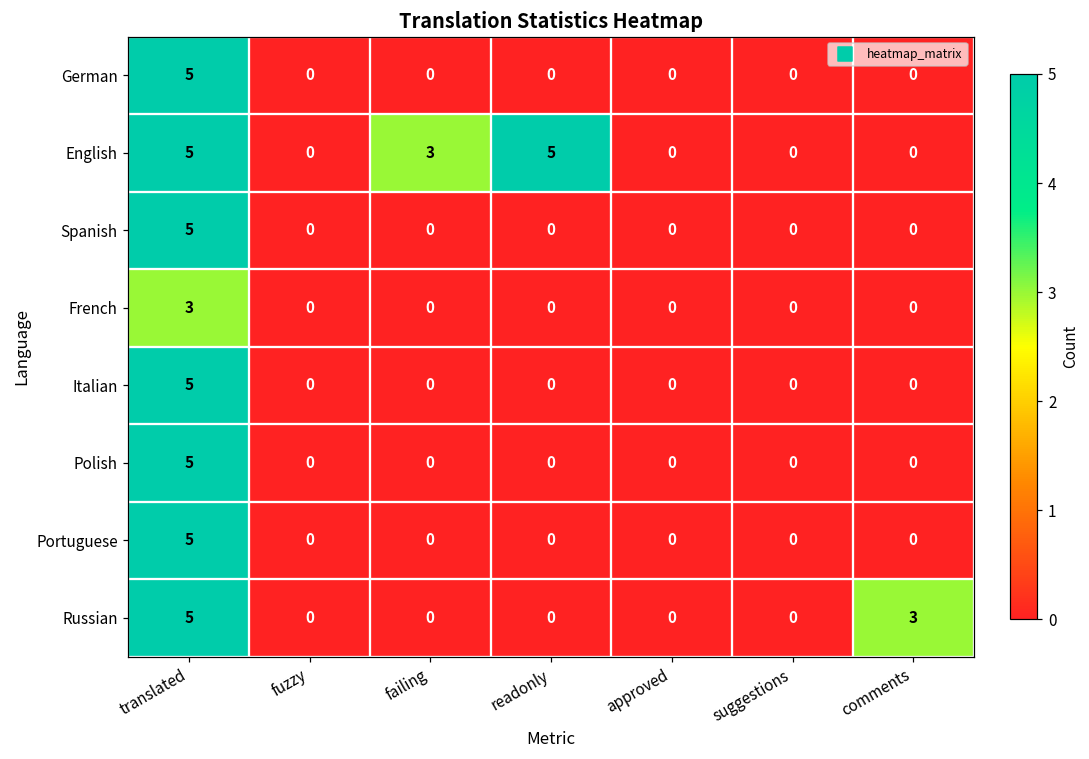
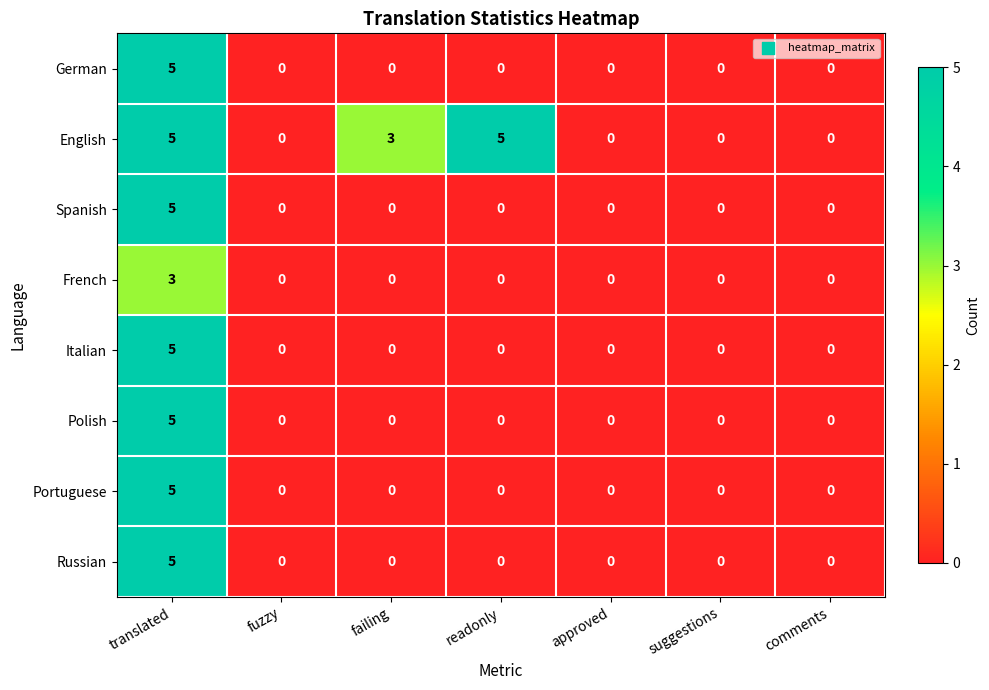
Russian, comments: 3 -> 0
